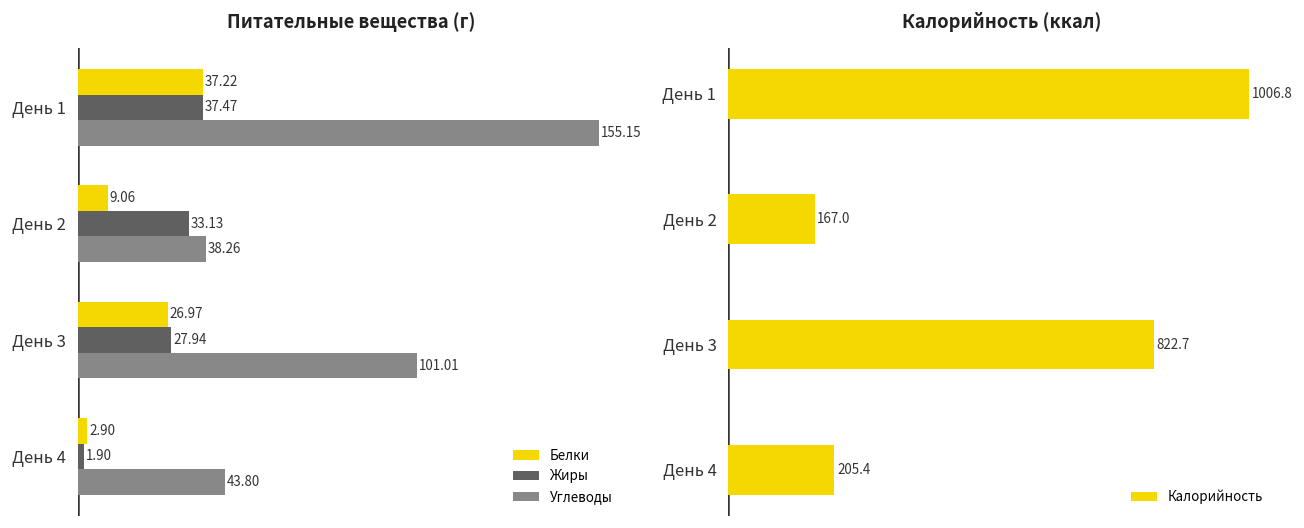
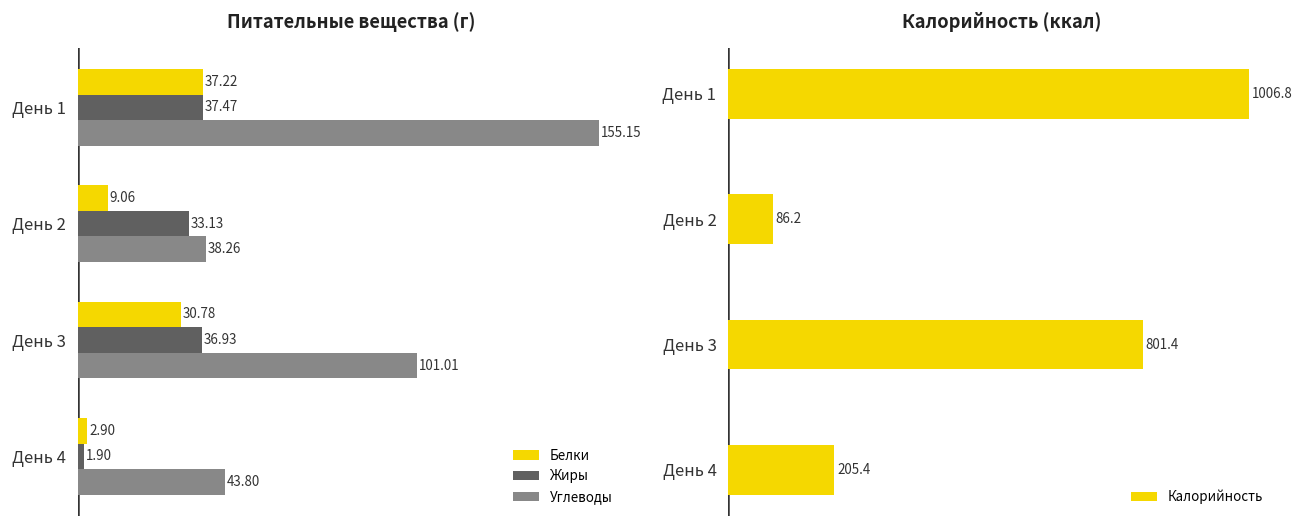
Питательные вещества (г), Белки, День 3: 26.97 -> 30.78
Питательные вещества (г), Жиры, День 3: 27.94 -> 36.93
Калорийность (ккал), День 2: 167.0 -> 86.2
Калорийность (ккал), День 3: 822.7 -> 801.4
